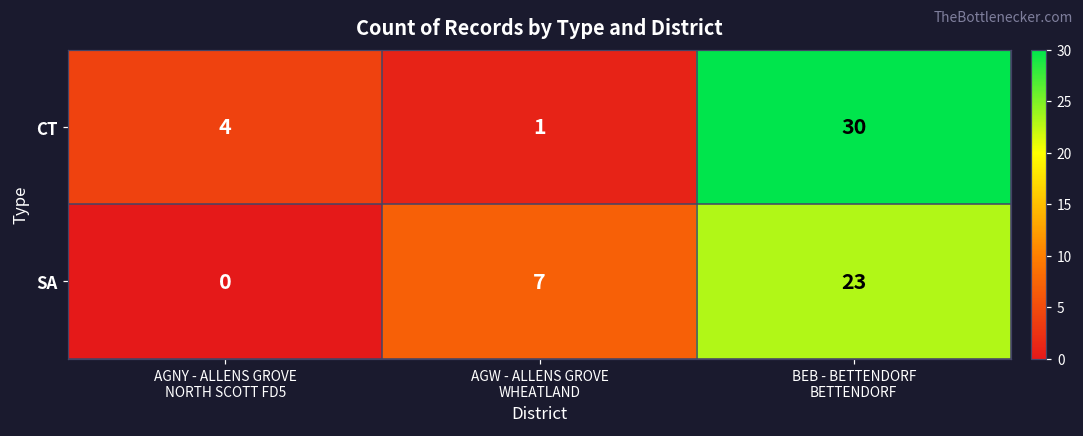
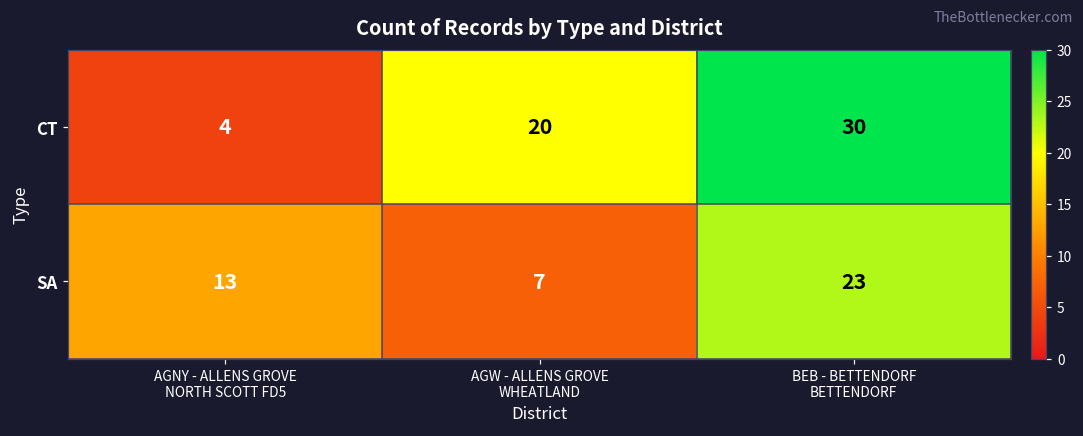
CT, AGW - ALLENS GROVE WHEATLAND: 1 -> 20
SA, AGNY - ALLENS GROVE NORTH SCOTT FD5: 0 -> 13
